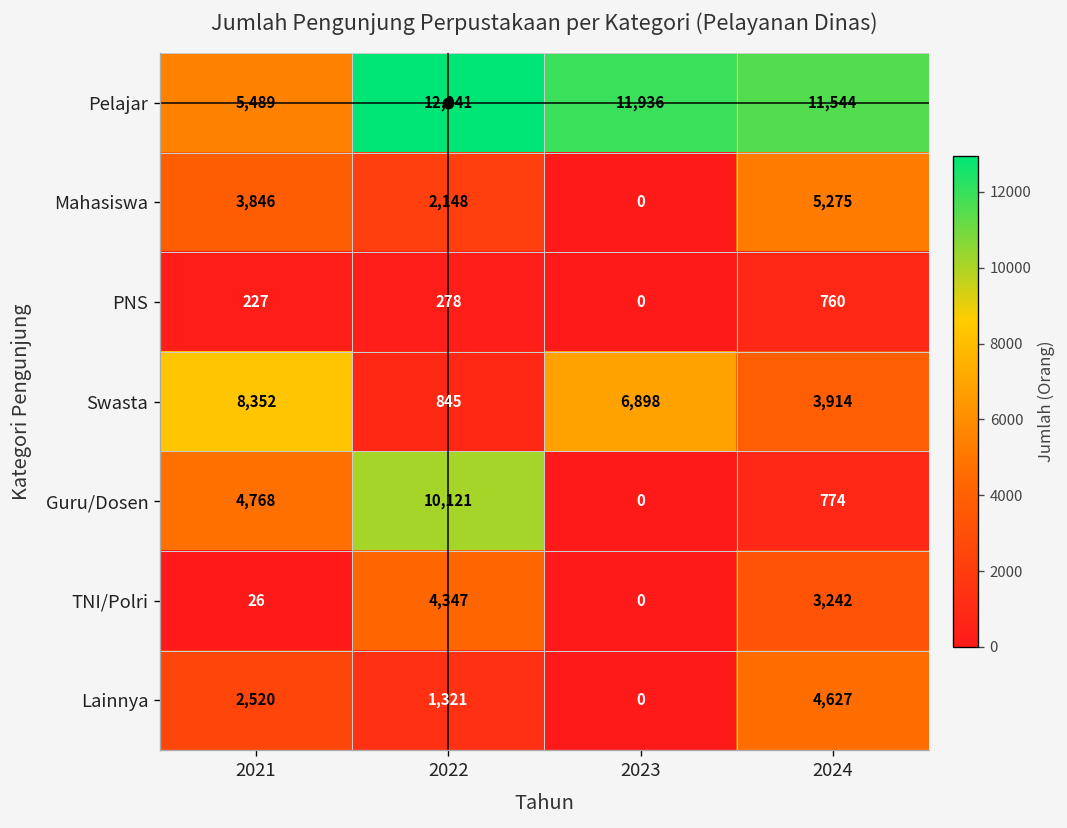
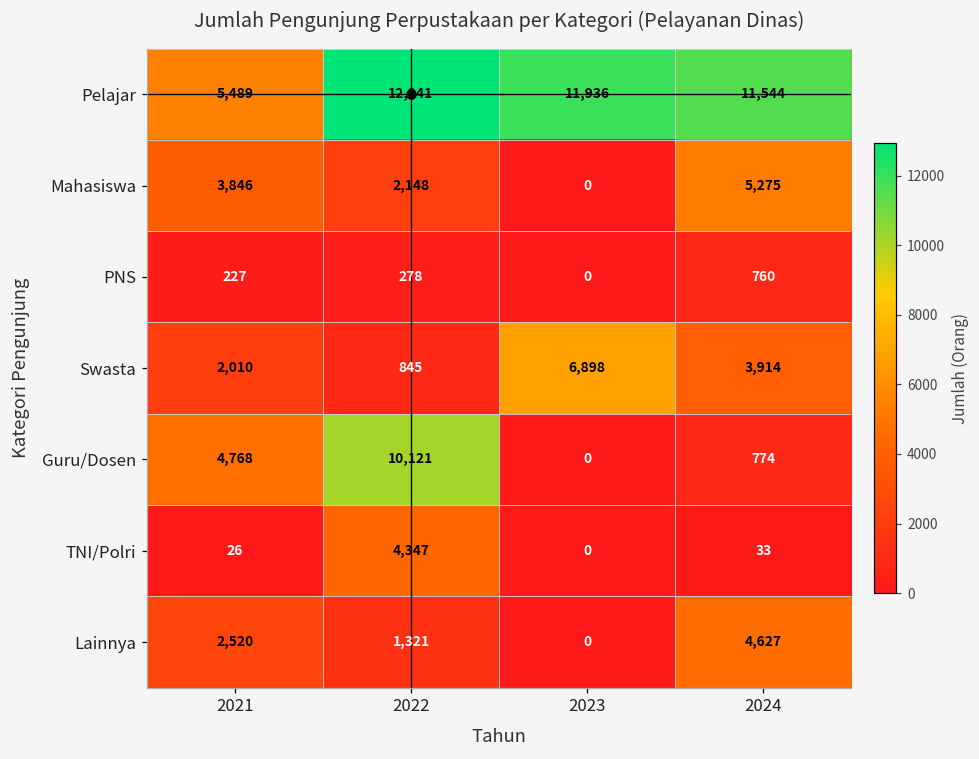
Swasta, 2021: 8,352 -> 2,010
TNI/Polri, 2024: 3,242 -> 33
